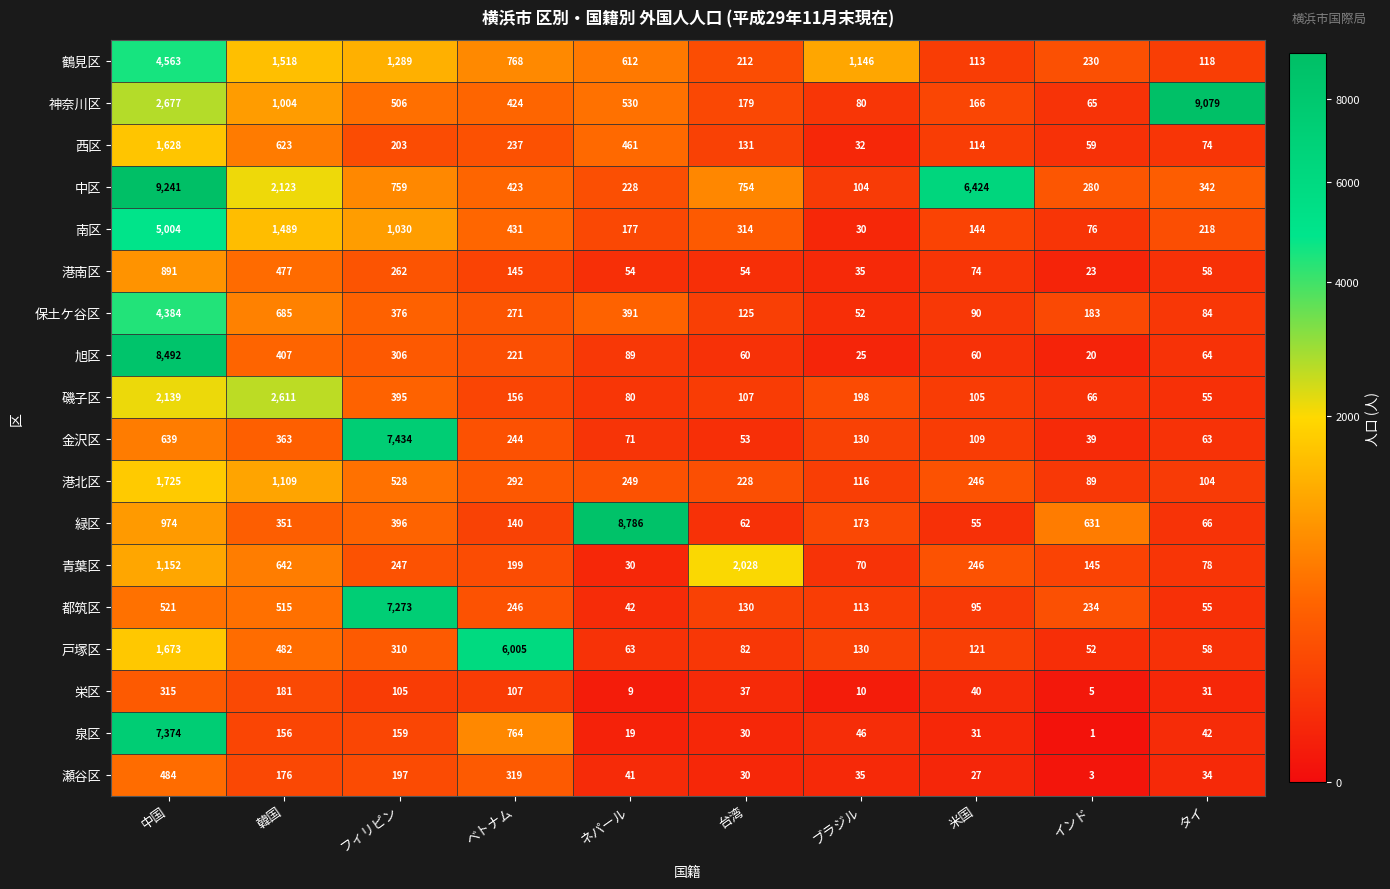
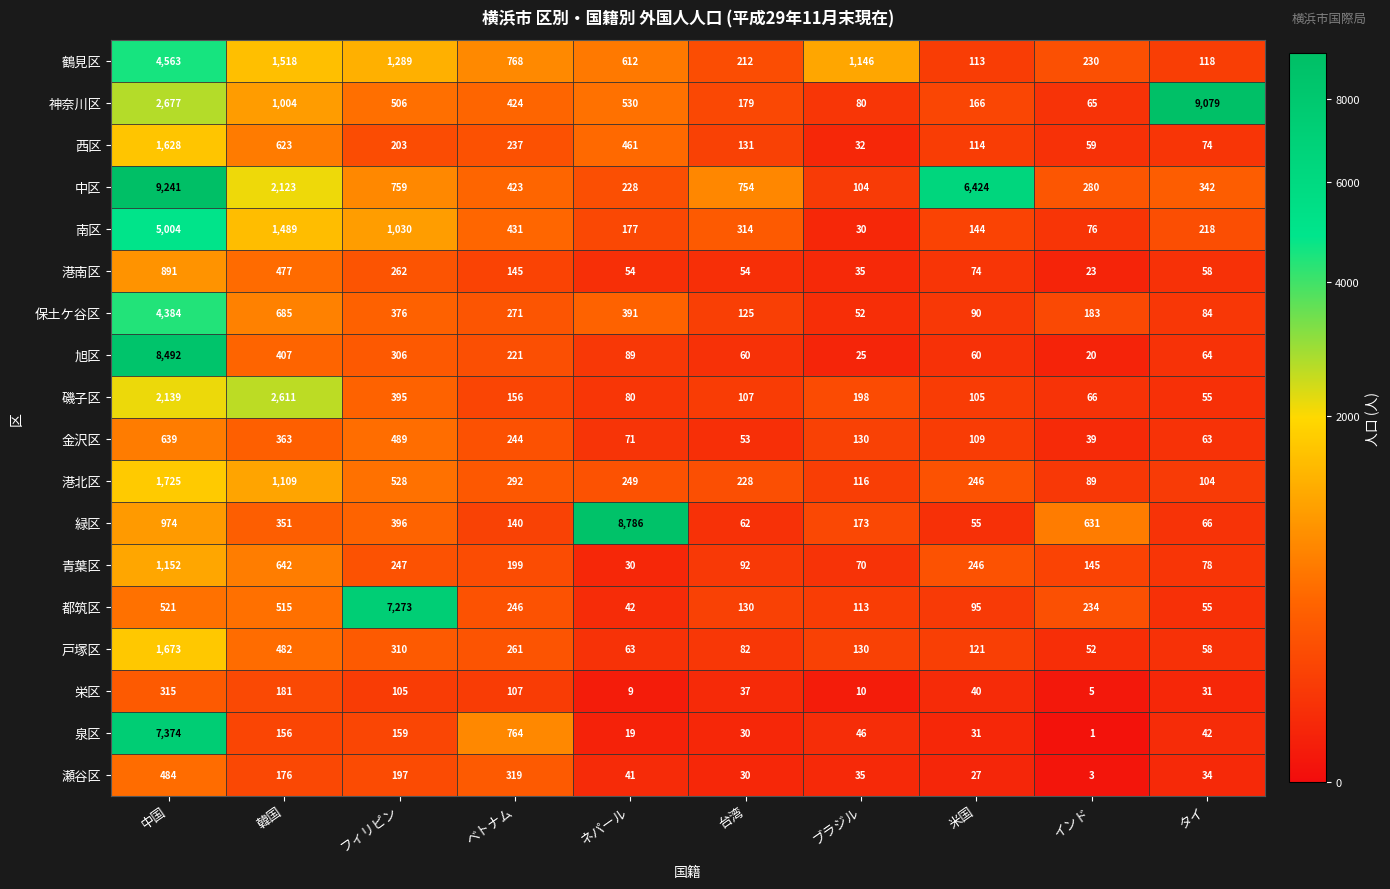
金沢区, フィリピン: 7,434 -> 489
青葉区, 台湾: 2,028 -> 92
戸塚区, ベトナム: 6,005 -> 261
